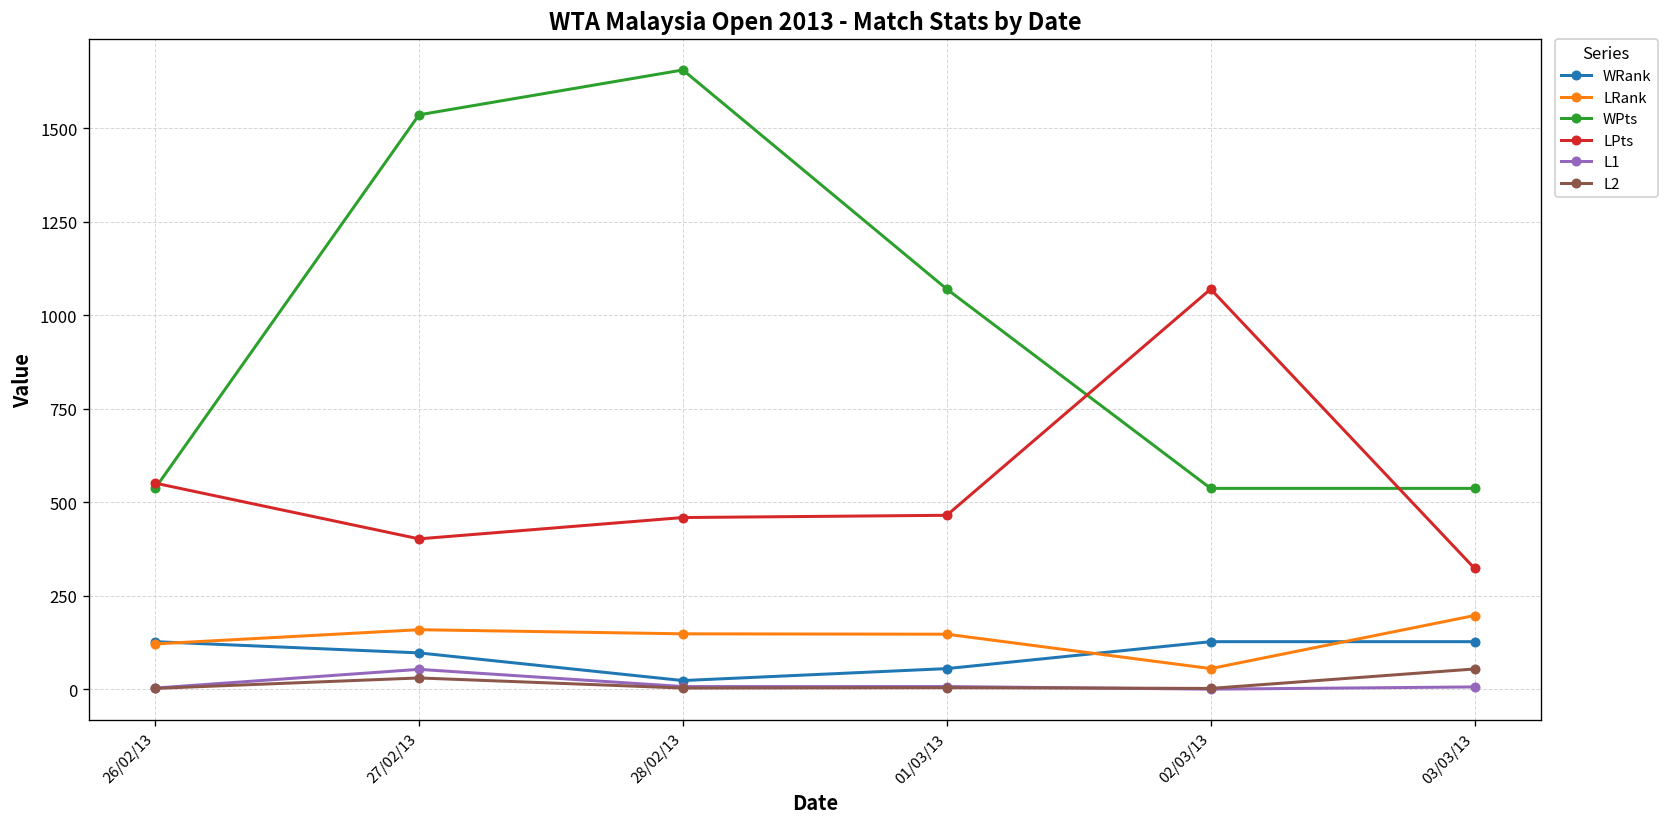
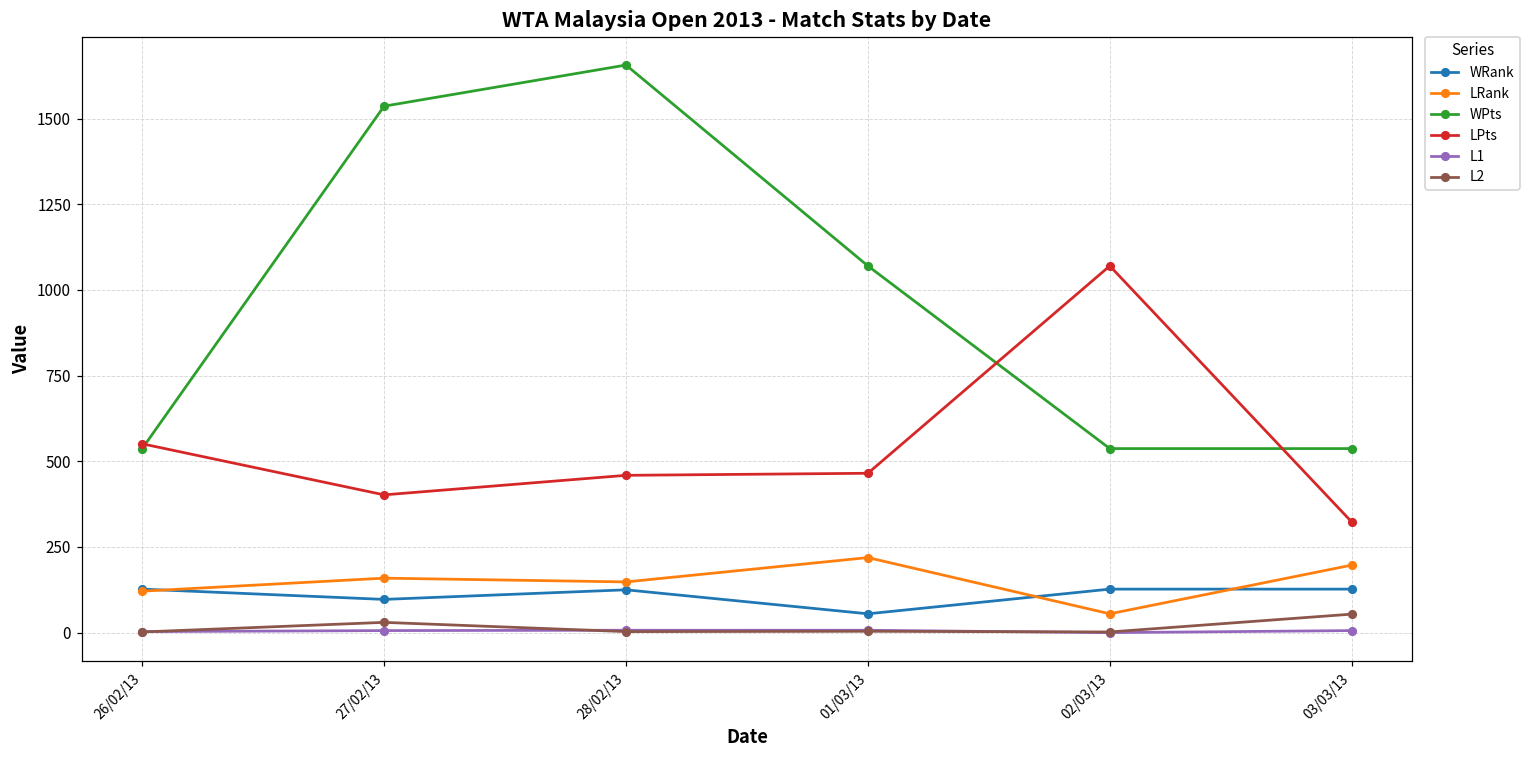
L1, 27/02/13: 50 -> 10
WRank, 28/02/13: 20 -> 130
LRank, 01/03/13: 150 -> 220
